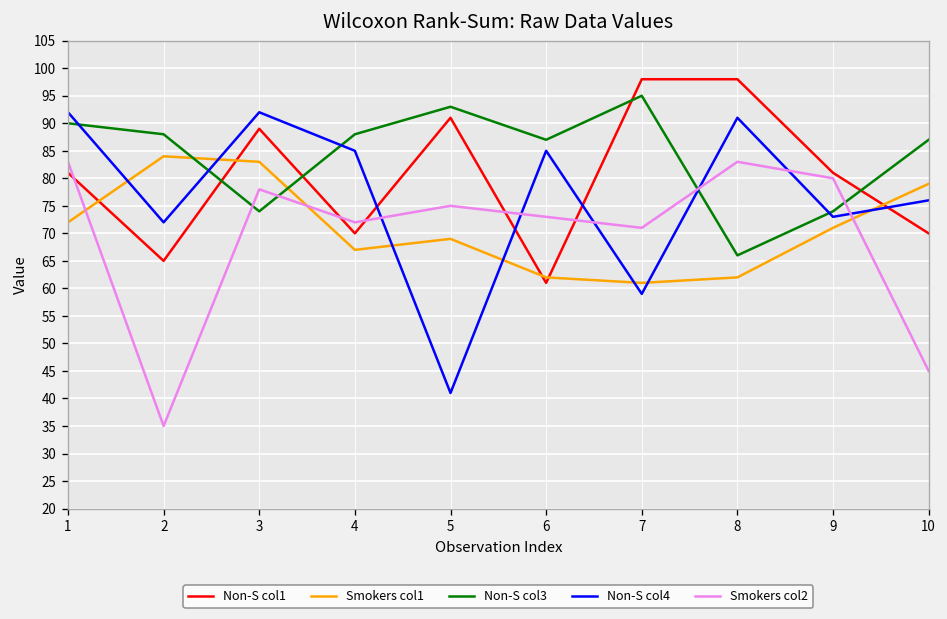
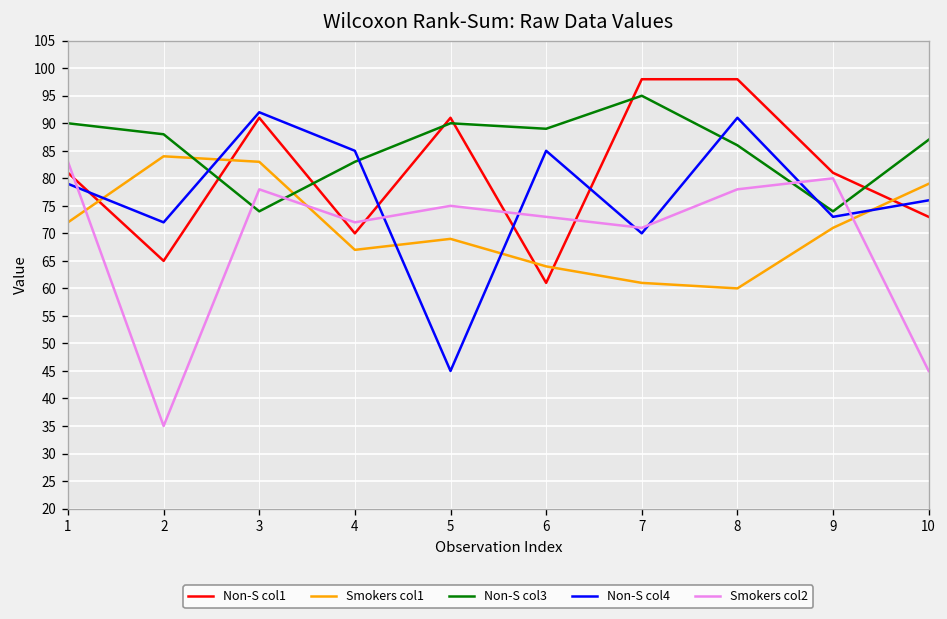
Non-S col4, 1: 92 -> 79
Non-S col1, 3: 89 -> 91
Non-S col3, 4: 88 -> 83
Non-S col3, 5: 93 -> 90
Non-S col4, 5: 41 -> 45
Smokers col1, 6: 62 -> 64
Non-S col3, 6: 87 -> 89
Non-S col4, 7: 59 -> 70
Smokers col1, 8: 62 -> 60
Non-S col3, 8: 66 -> 86
Smokers col2, 8: 83 -> 78
Non-S col1, 10: 70 -> 73
